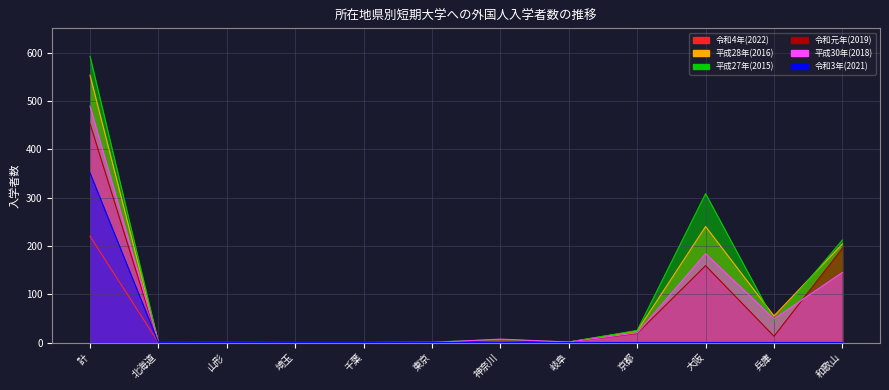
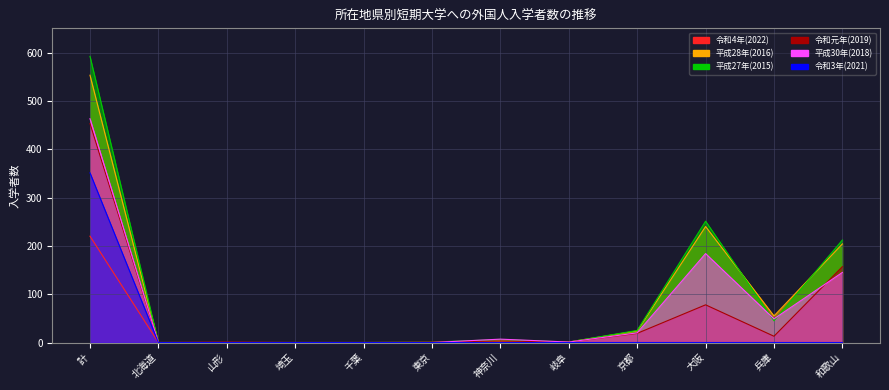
平成30年(2018), 計: 490 -> 460
平成27年(2015), 大阪: 310 -> 250
令和元年(2019), 大阪: 160 -> 80
令和元年(2019), 和歌山: 200 -> 160
